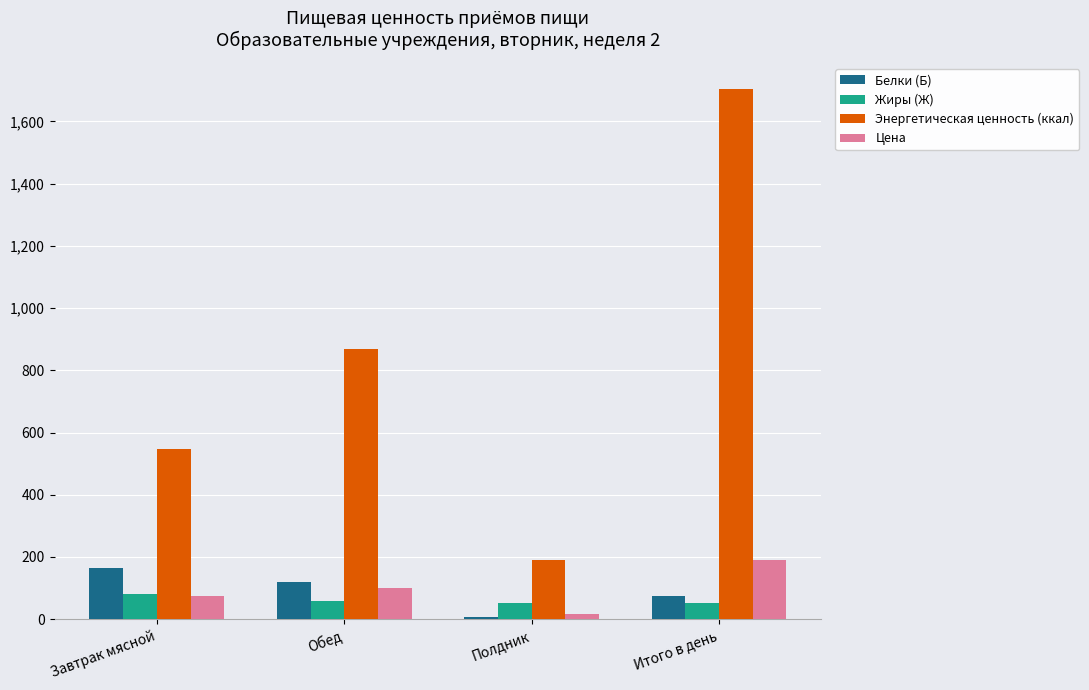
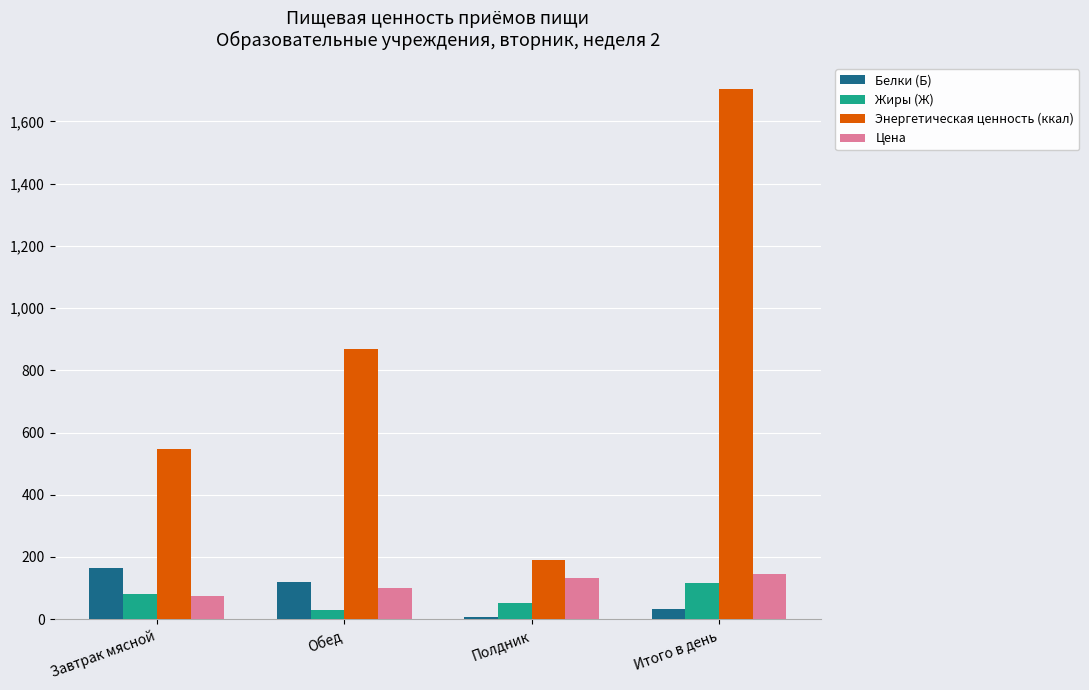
Жиры (Ж), Обед: 60 -> 30
Цена, Полдник: 20 -> 130
Белки (Б), Итого в день: 70 -> 30
Жиры (Ж), Итого в день: 50 -> 120
Цена, Итого в день: 190 -> 150
